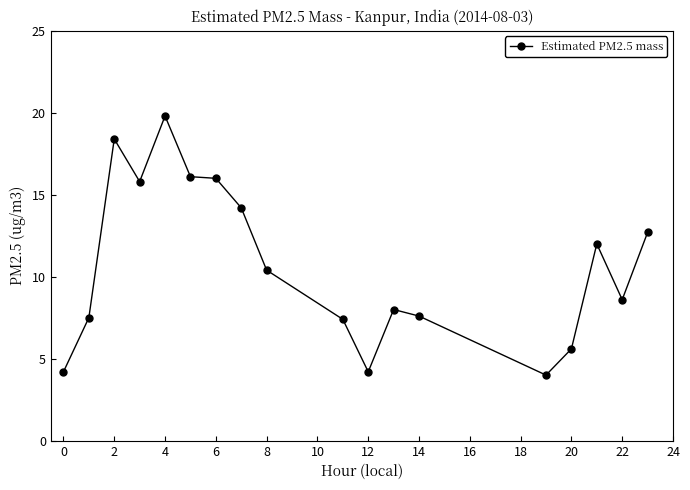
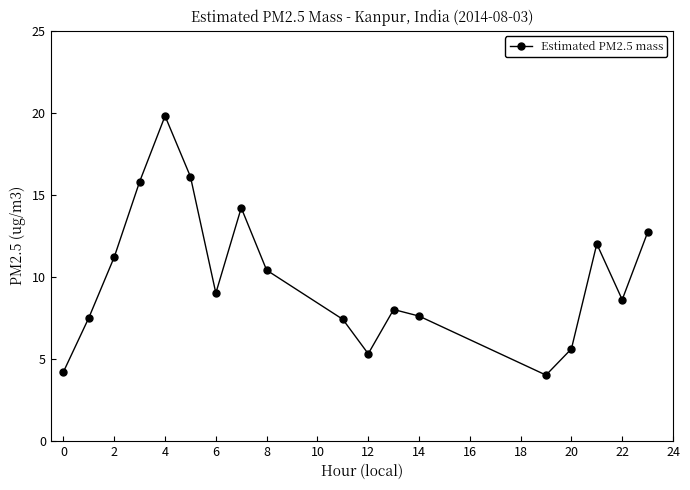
2: 18.4 -> 11.2
6: 16 -> 9
12: 4.2 -> 5.3
